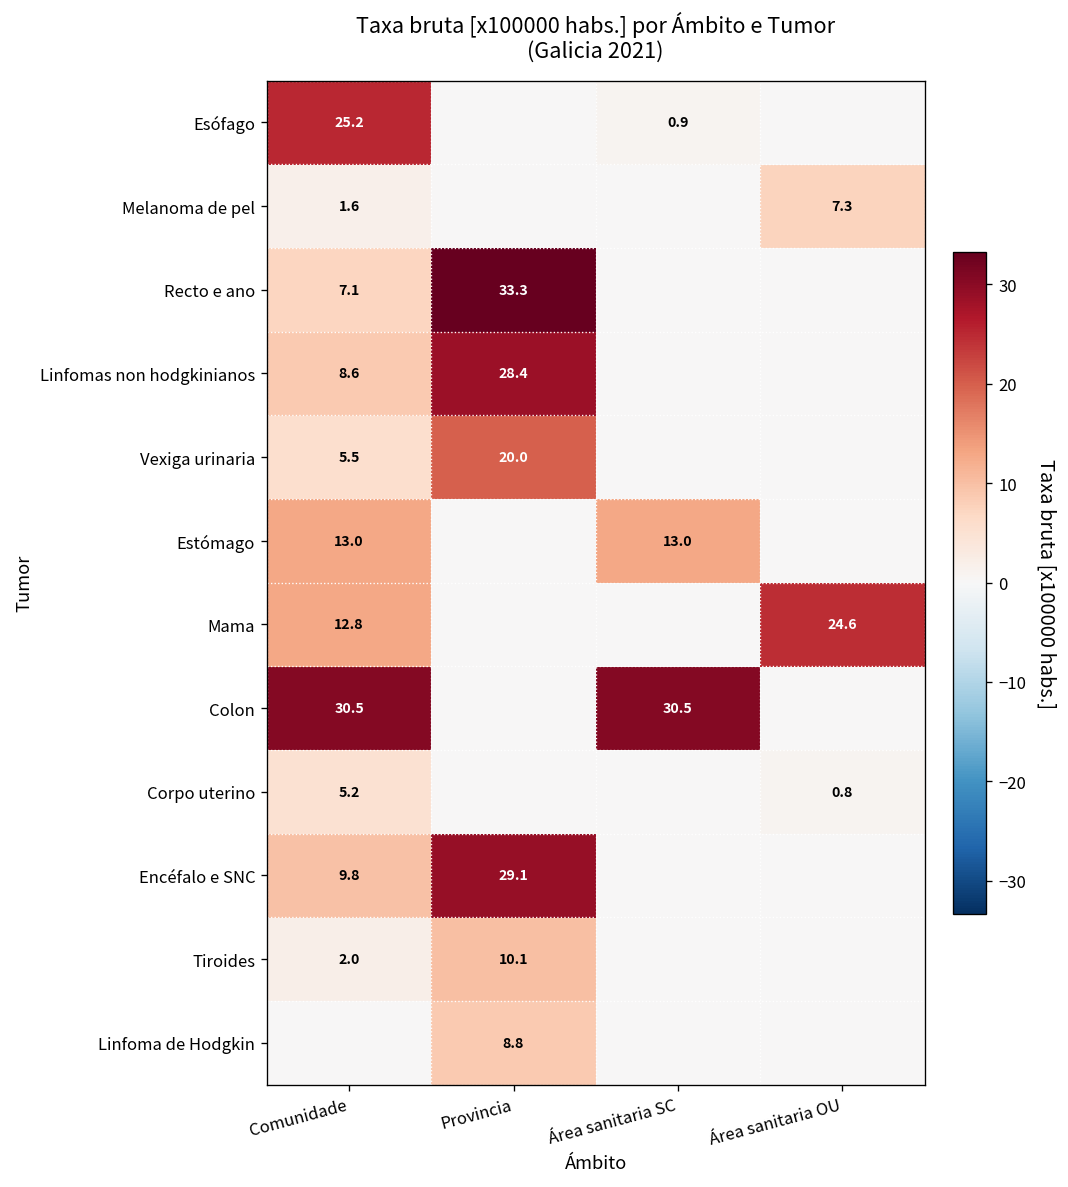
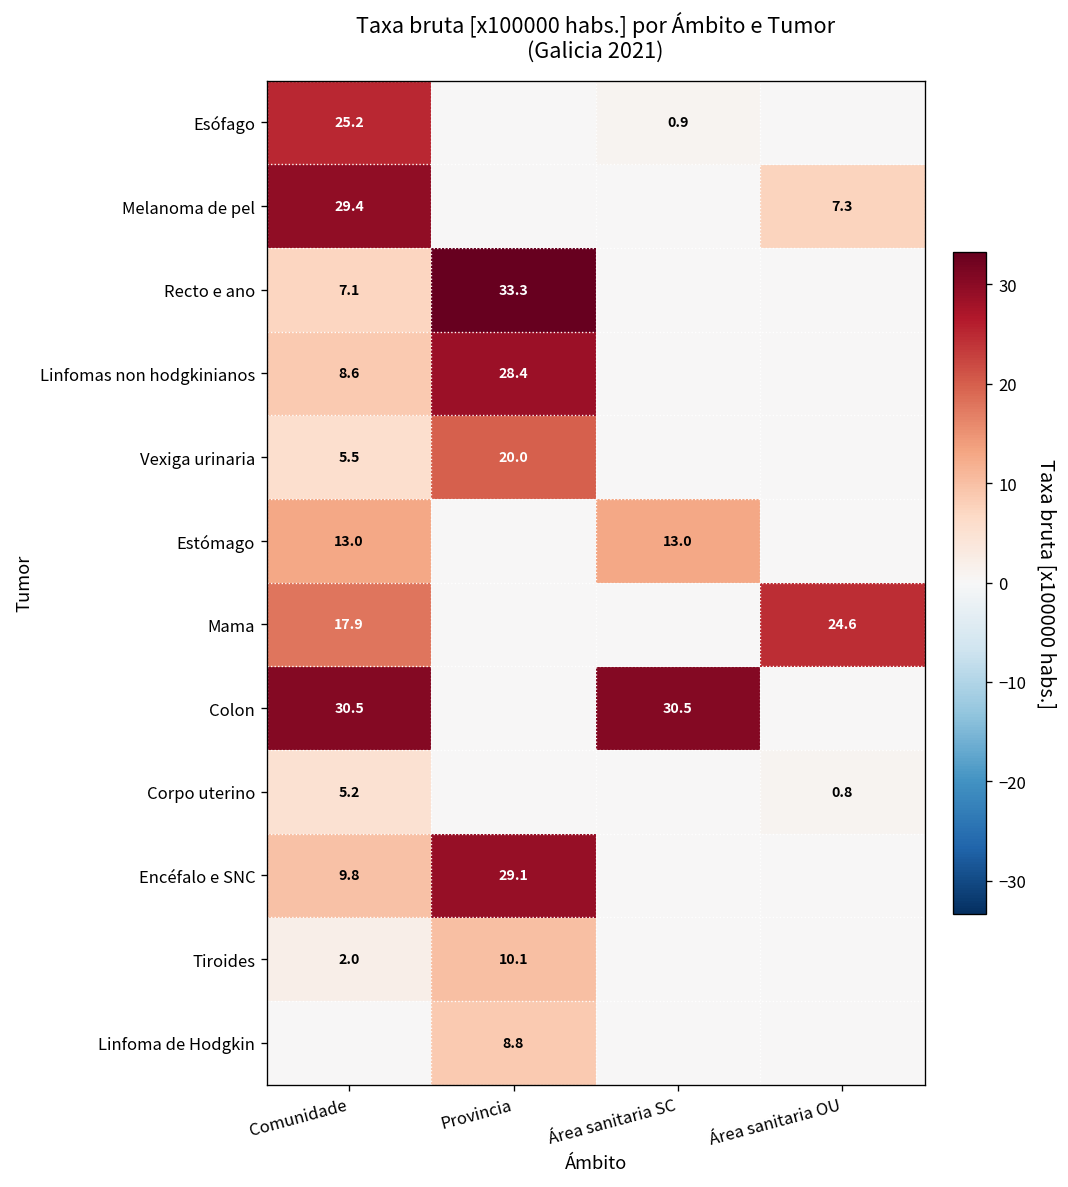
Melanoma de pel, Comunidade: 1.6 -> 29.4
Mama, Comunidade: 12.8 -> 17.9
